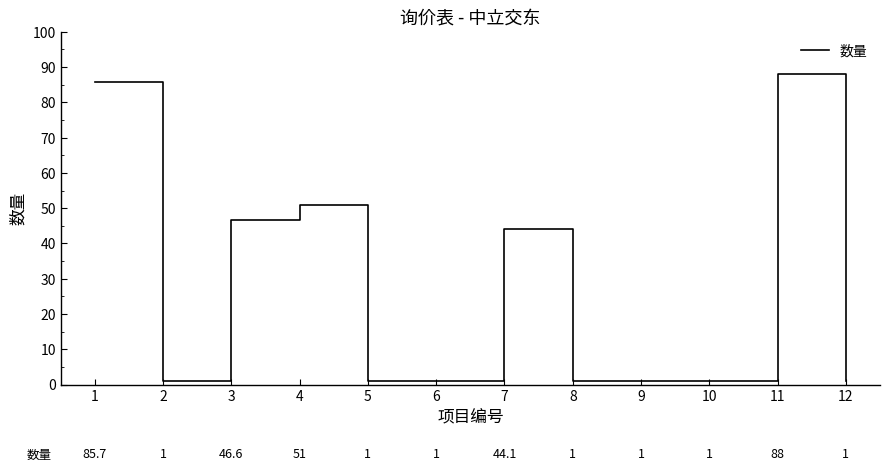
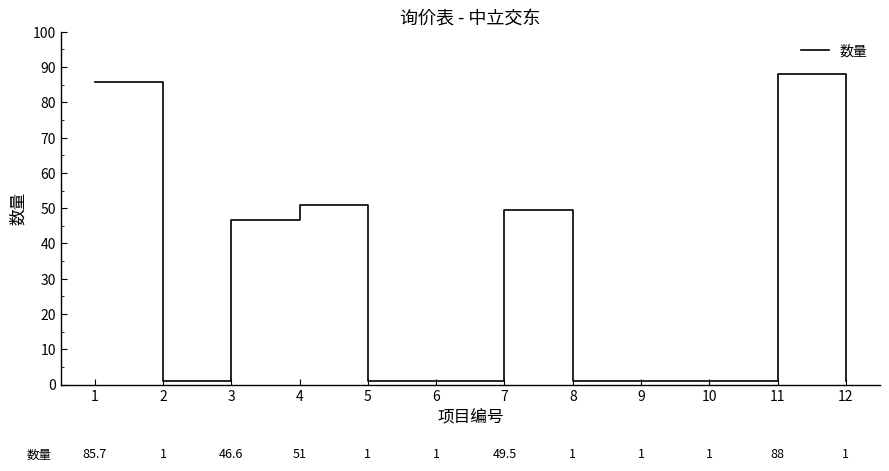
7: 44.1 -> 49.5
